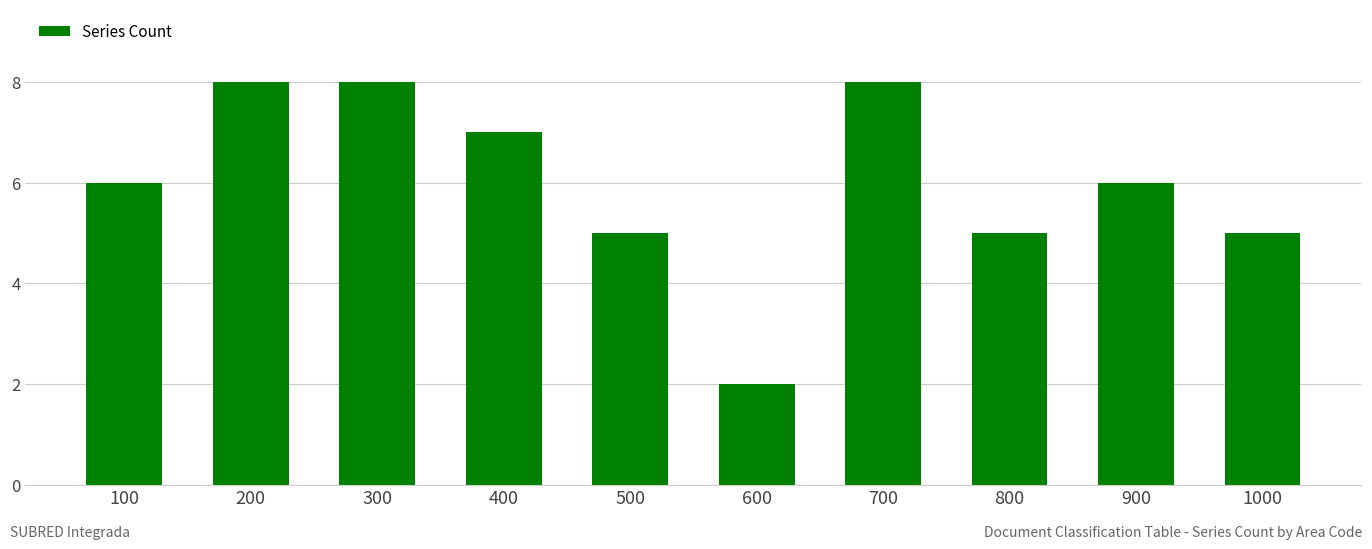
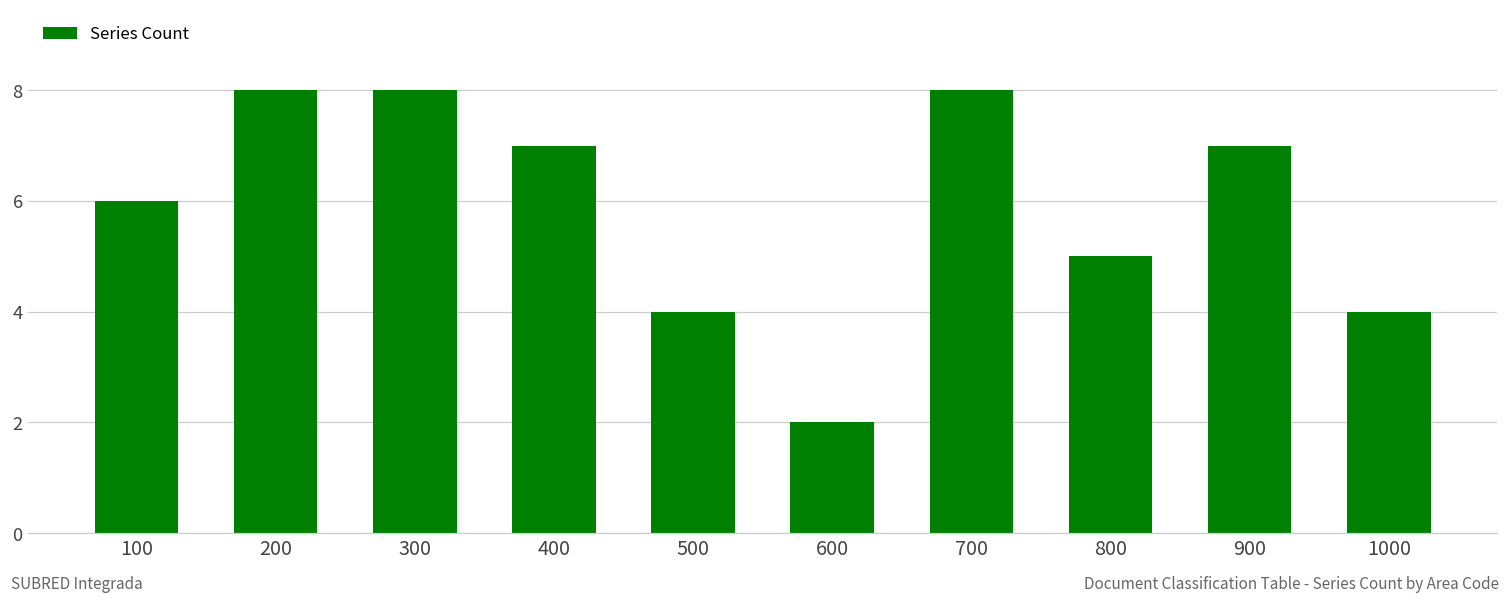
500: 5 -> 4
900: 6 -> 7
1000: 5 -> 4
